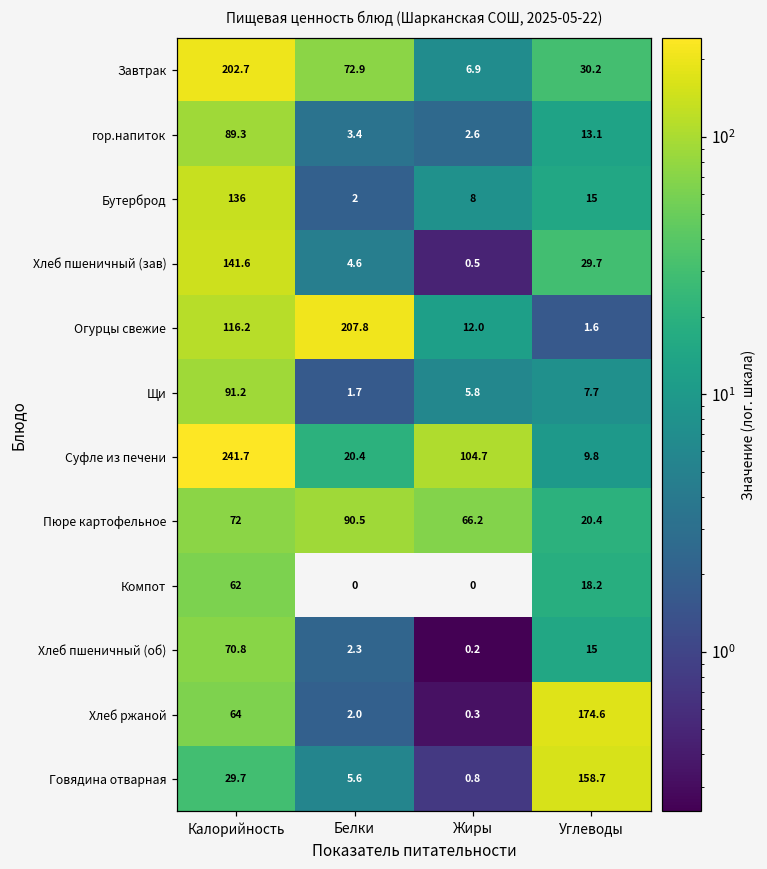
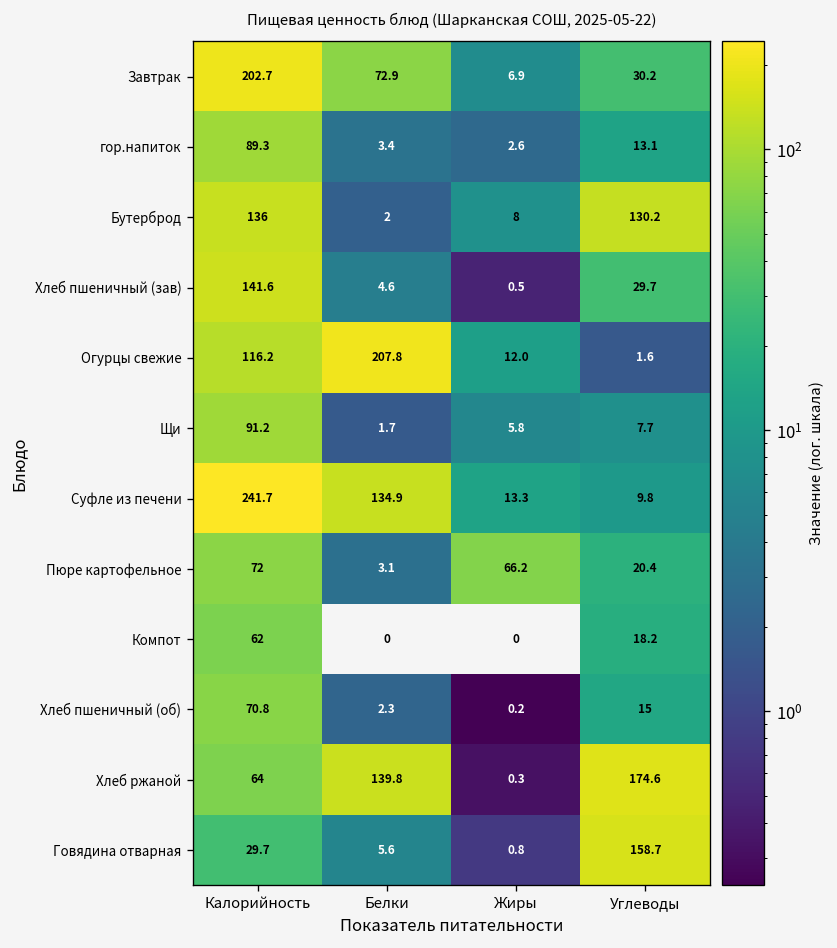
Бутерброд, Углеводы: 15 -> 130.2
Суфле из печени, Белки: 20.4 -> 134.9
Суфле из печени, Жиры: 104.7 -> 13.3
Пюре картофельное, Белки: 90.5 -> 3.1
Хлеб ржаной, Белки: 2.0 -> 139.8
